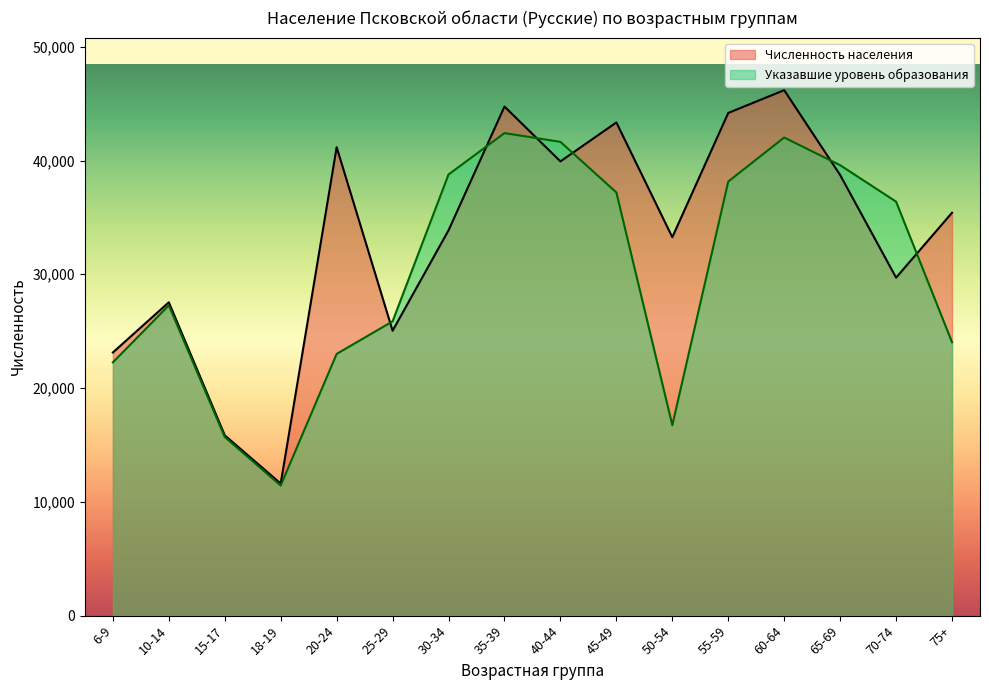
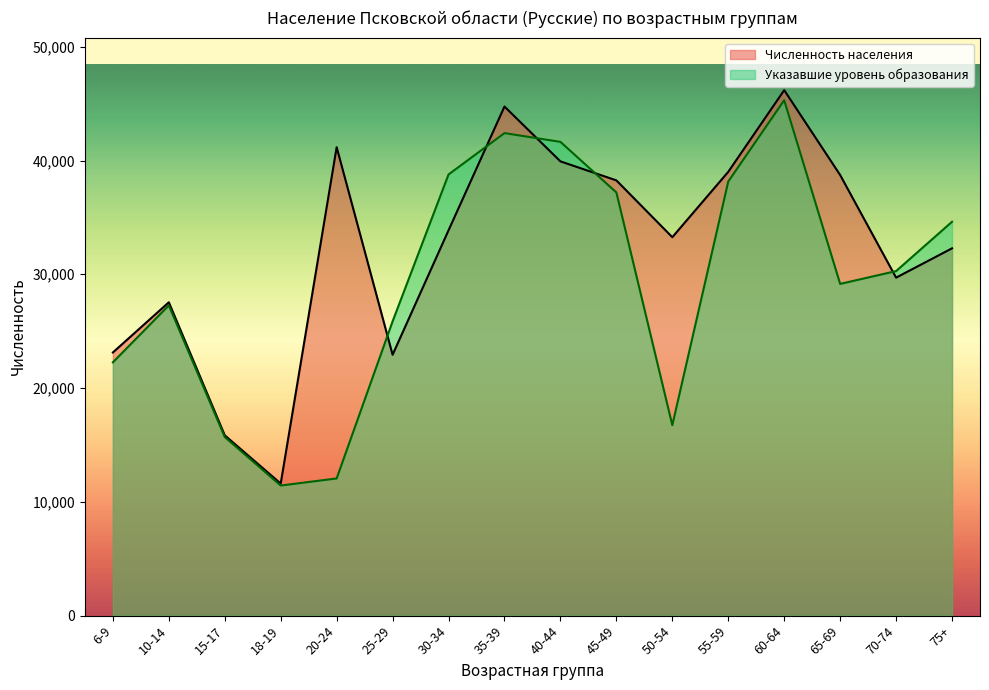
Указавшие уровень образования, 20-24: 23,000 -> 12,100
Численность населения, 25-29: 25,000 -> 22,900
Численность населения, 45-49: 43,300 -> 38,300
Численность населения, 55-59: 44,200 -> 39,000
Указавшие уровень образования, 60-64: 42,000 -> 45,300
Указавшие уровень образования, 65-69: 39,600 -> 29,200
Указавшие уровень образования, 70-74: 36,400 -> 30,300
Численность населения, 75+: 35,400 -> 32,300
Указавшие уровень образования, 75+: 24,000 -> 34,600
